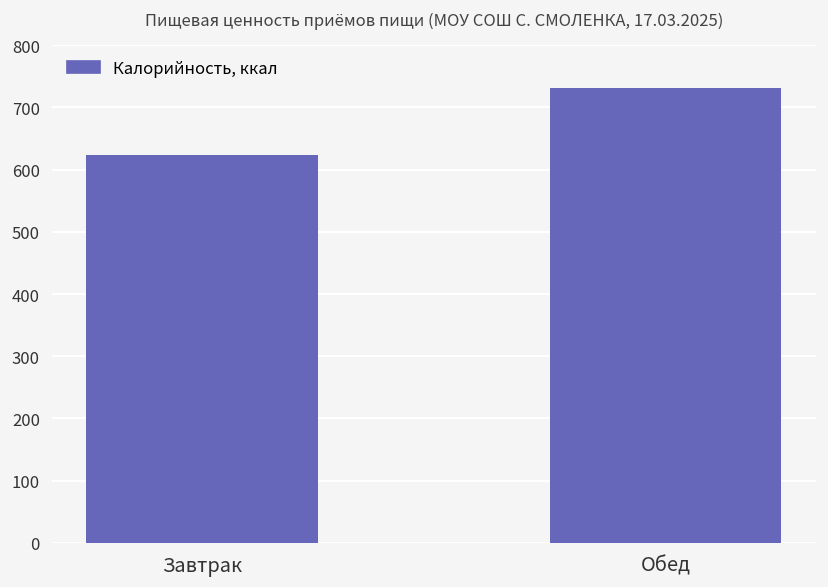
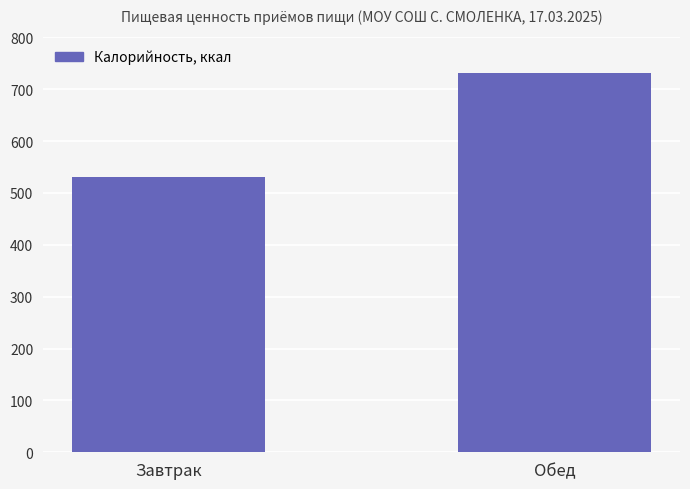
Завтрак: 620 -> 530
